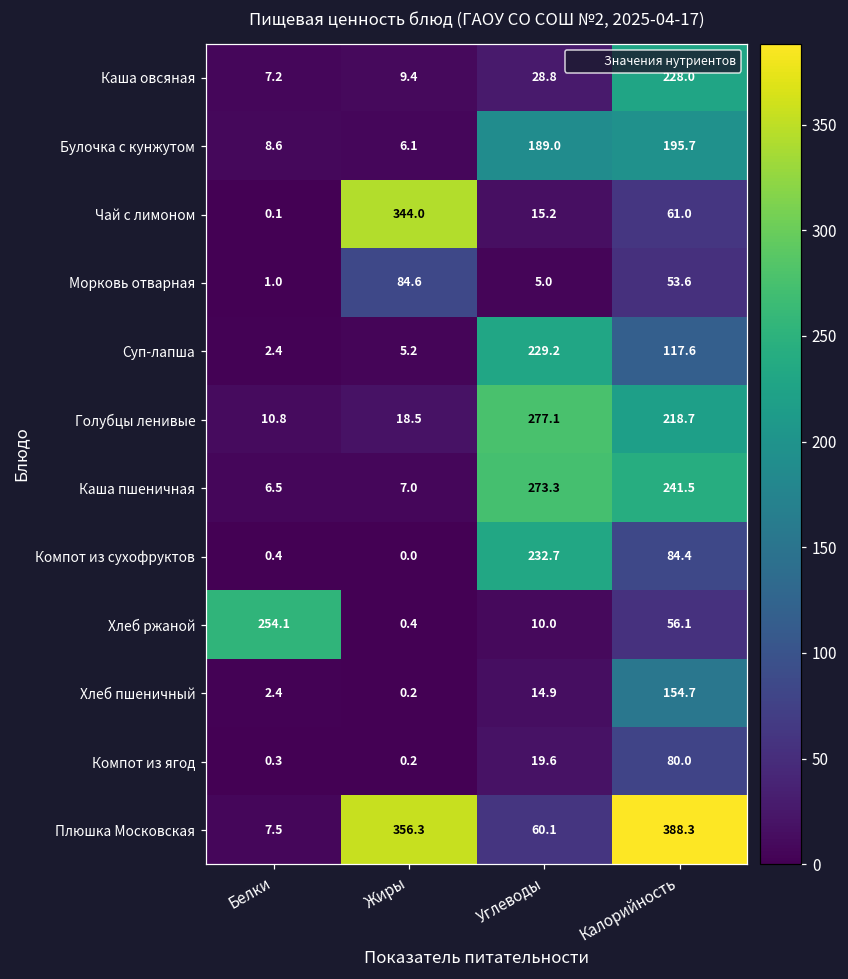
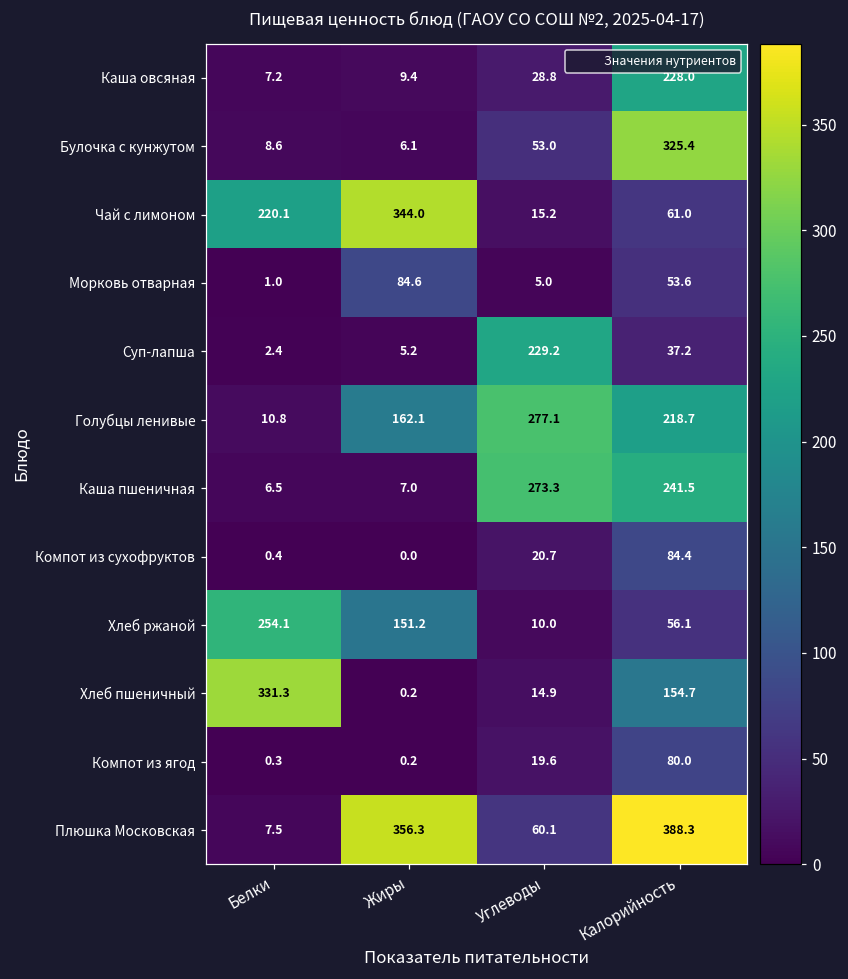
Булочка с кунжутом, Углеводы: 189.0 -> 53.0
Булочка с кунжутом, Калорийность: 195.7 -> 325.4
Чай с лимоном, Белки: 0.1 -> 220.1
Суп-лапша, Калорийность: 117.6 -> 37.2
Голубцы ленивые, Жиры: 18.5 -> 162.1
Компот из сухофруктов, Углеводы: 232.7 -> 20.7
Хлеб ржаной, Жиры: 0.4 -> 151.2
Хлеб пшеничный, Белки: 2.4 -> 331.3
